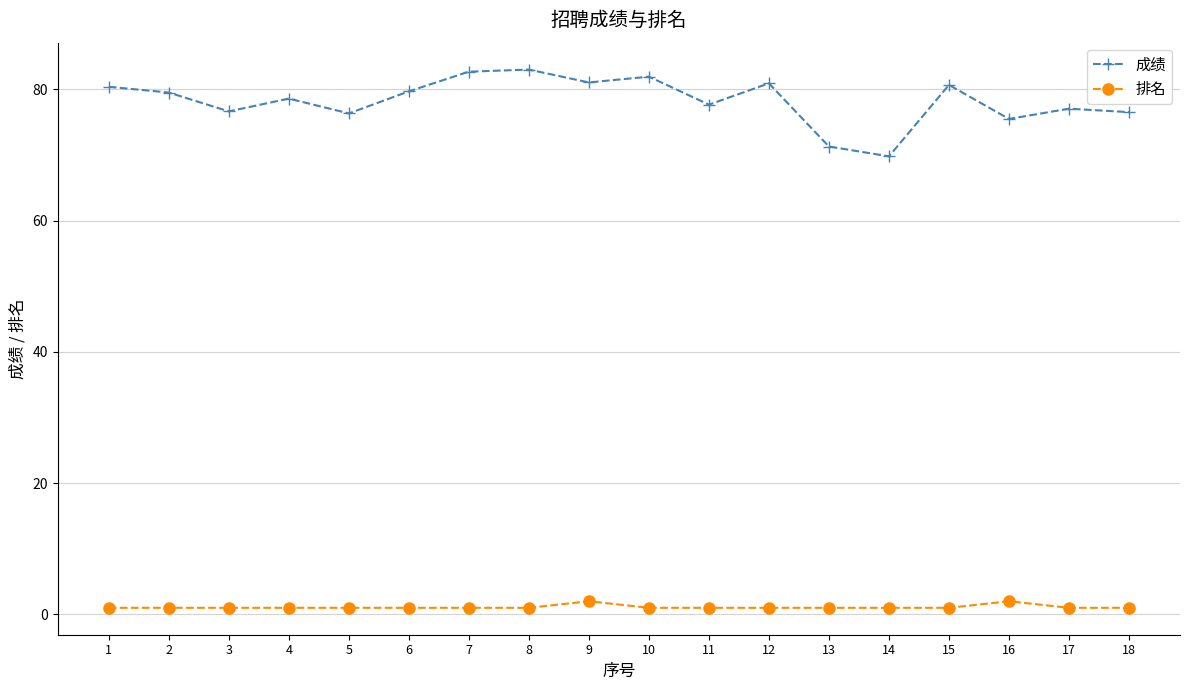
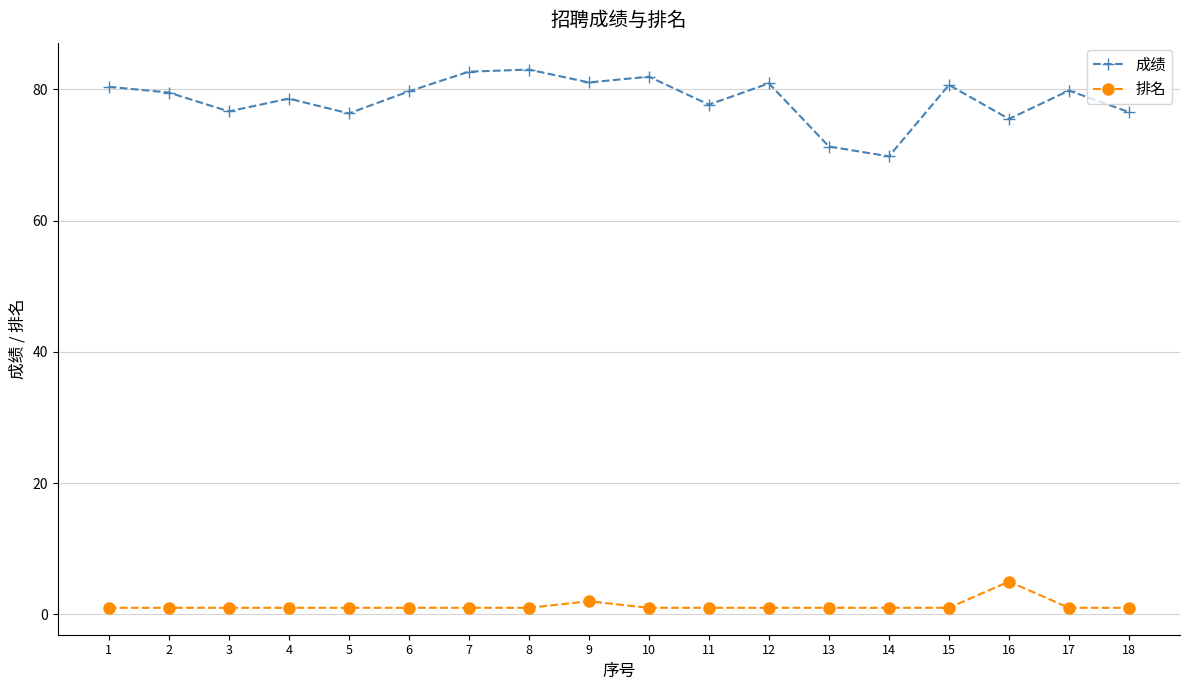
排名, 16: 2 -> 5
成绩, 17: 77 -> 80
